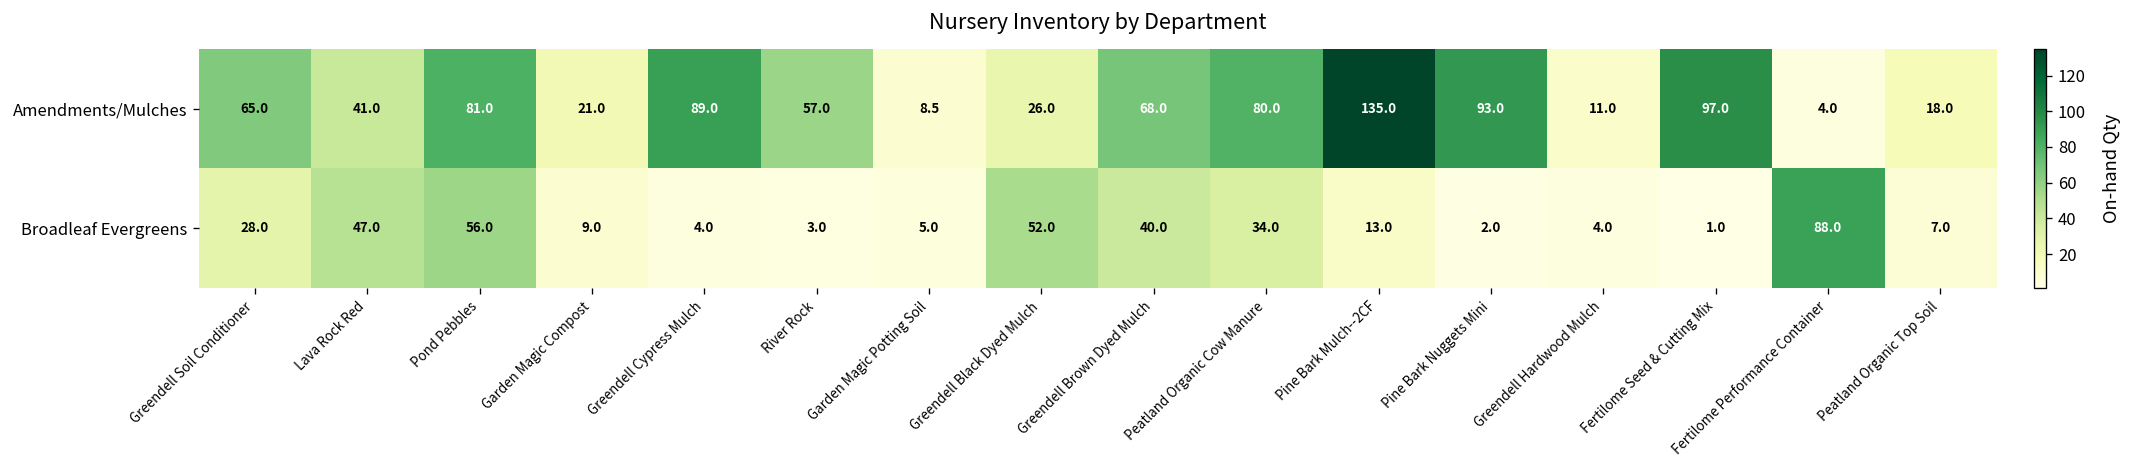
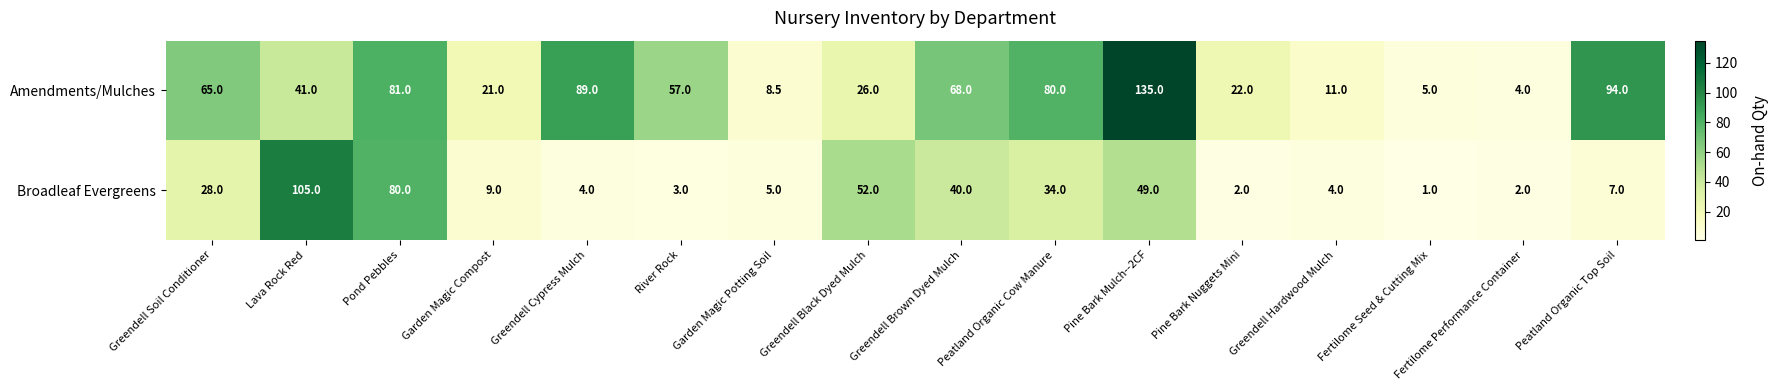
Amendments/Mulches, Pine Bark Nuggets Mini: 93.0 -> 22.0
Amendments/Mulches, Fertilome Seed & Cutting Mix: 97.0 -> 5.0
Amendments/Mulches, Peatland Organic Top Soil: 18.0 -> 94.0
Broadleaf Evergreens, Lava Rock Red: 47.0 -> 105.0
Broadleaf Evergreens, Pond Pebbles: 56.0 -> 80.0
Broadleaf Evergreens, Pine Bark Mulch--2CF: 13.0 -> 49.0
Broadleaf Evergreens, Fertilome Performance Container: 88.0 -> 2.0
